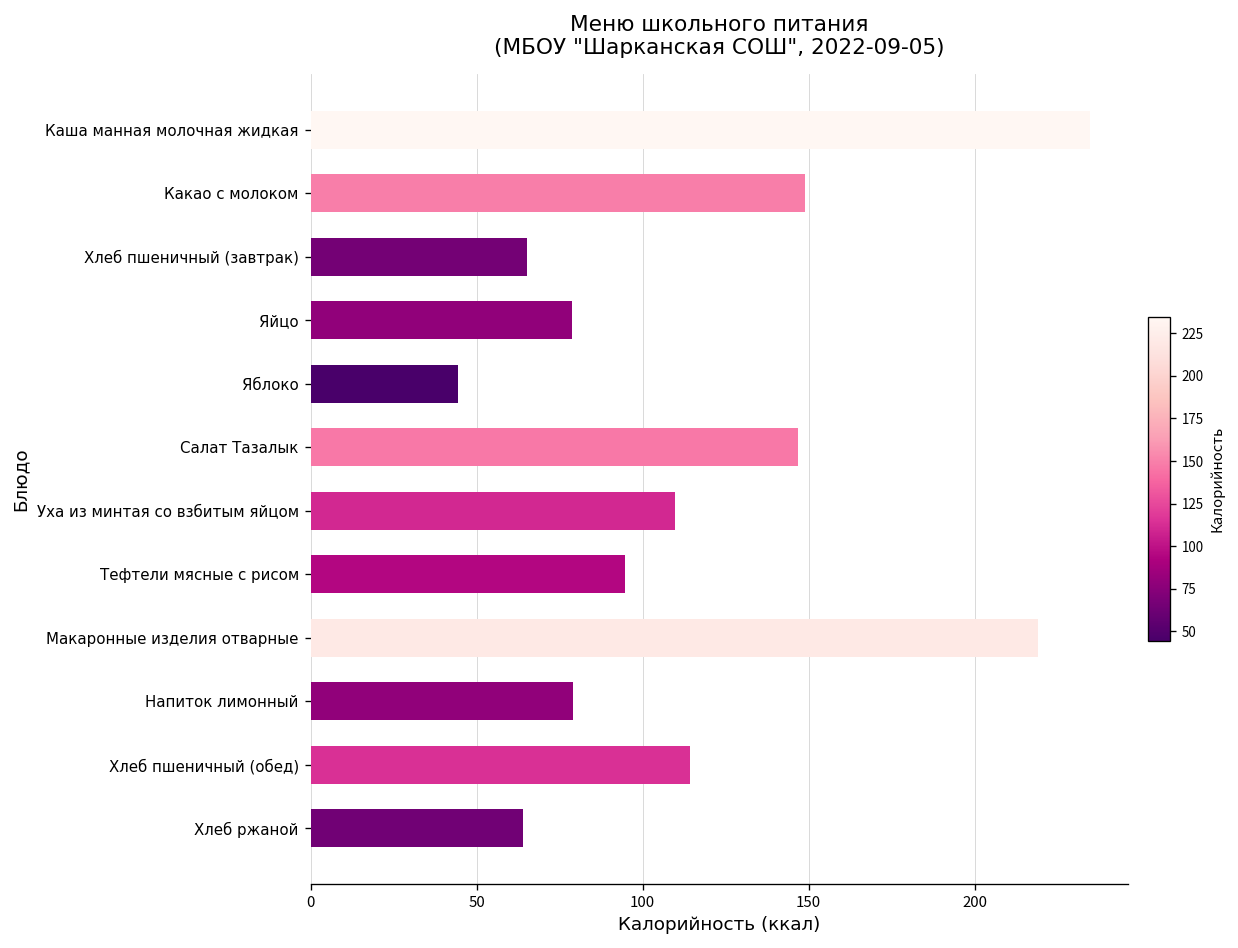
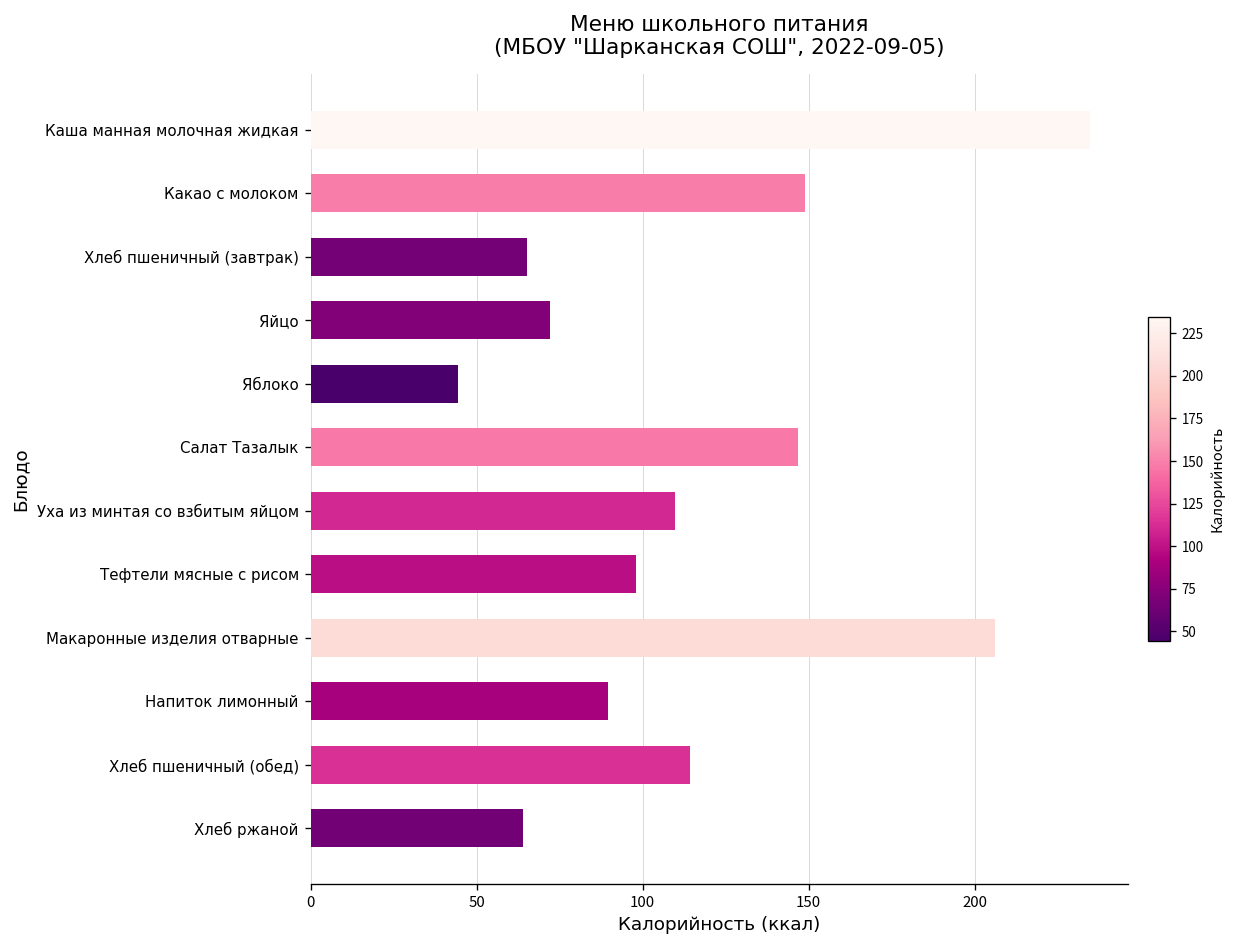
Яйцо: 79 -> 72
Тефтели мясные с рисом: 95 -> 98
Макаронные изделия отварные: 219 -> 206
Напиток лимонный: 79 -> 90
